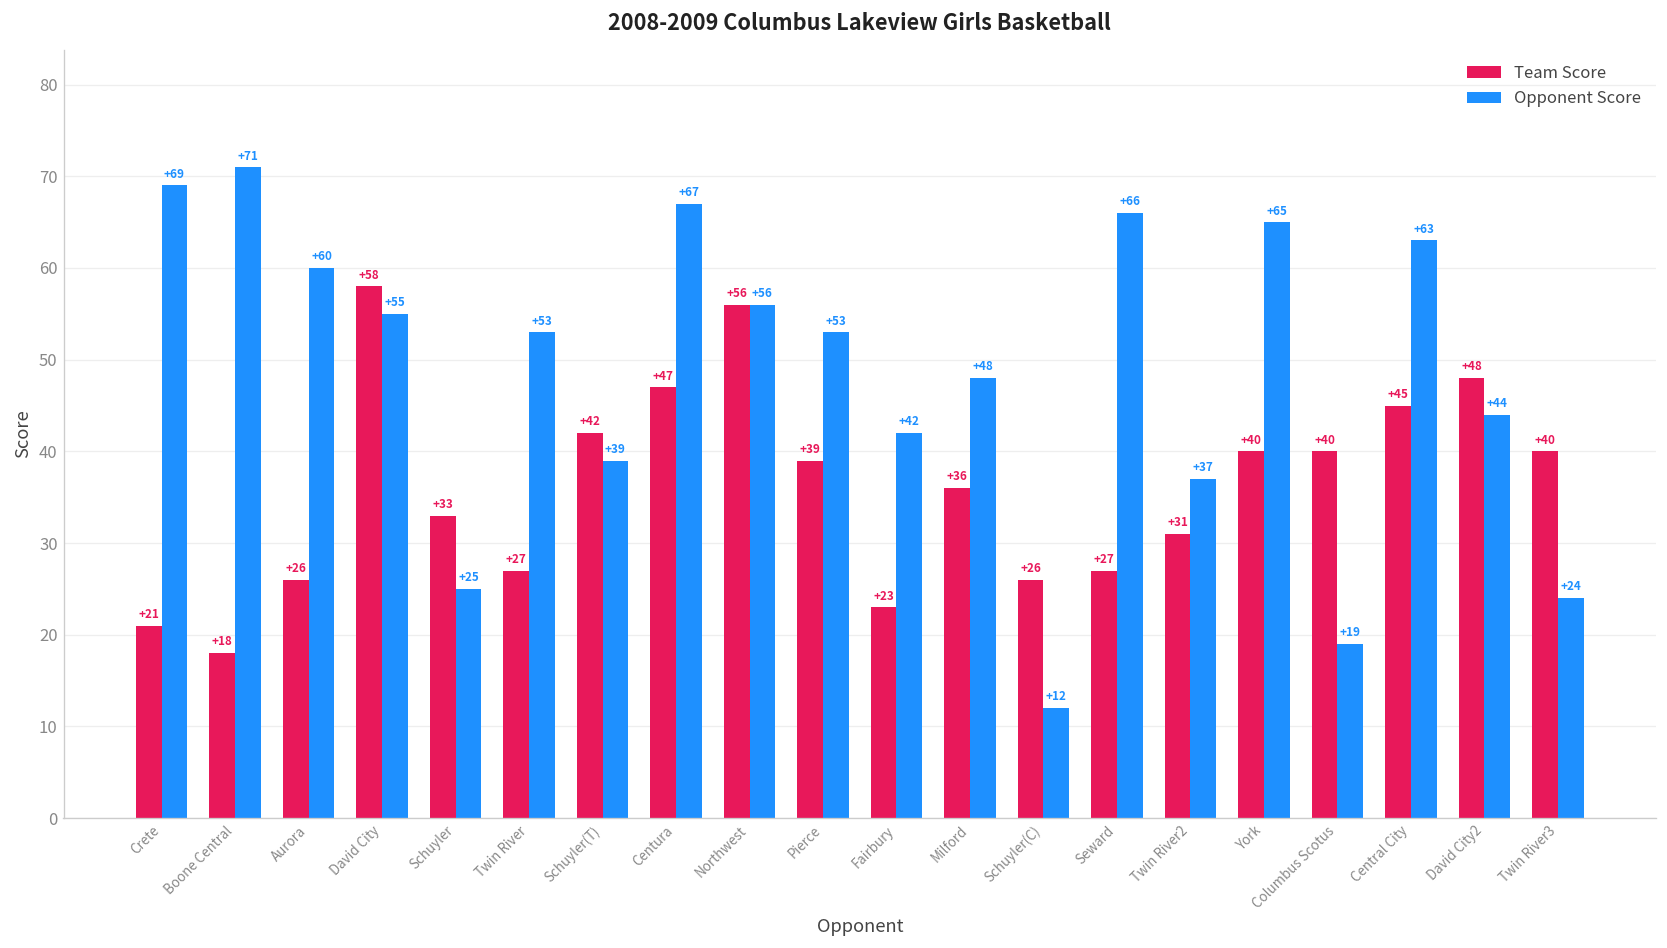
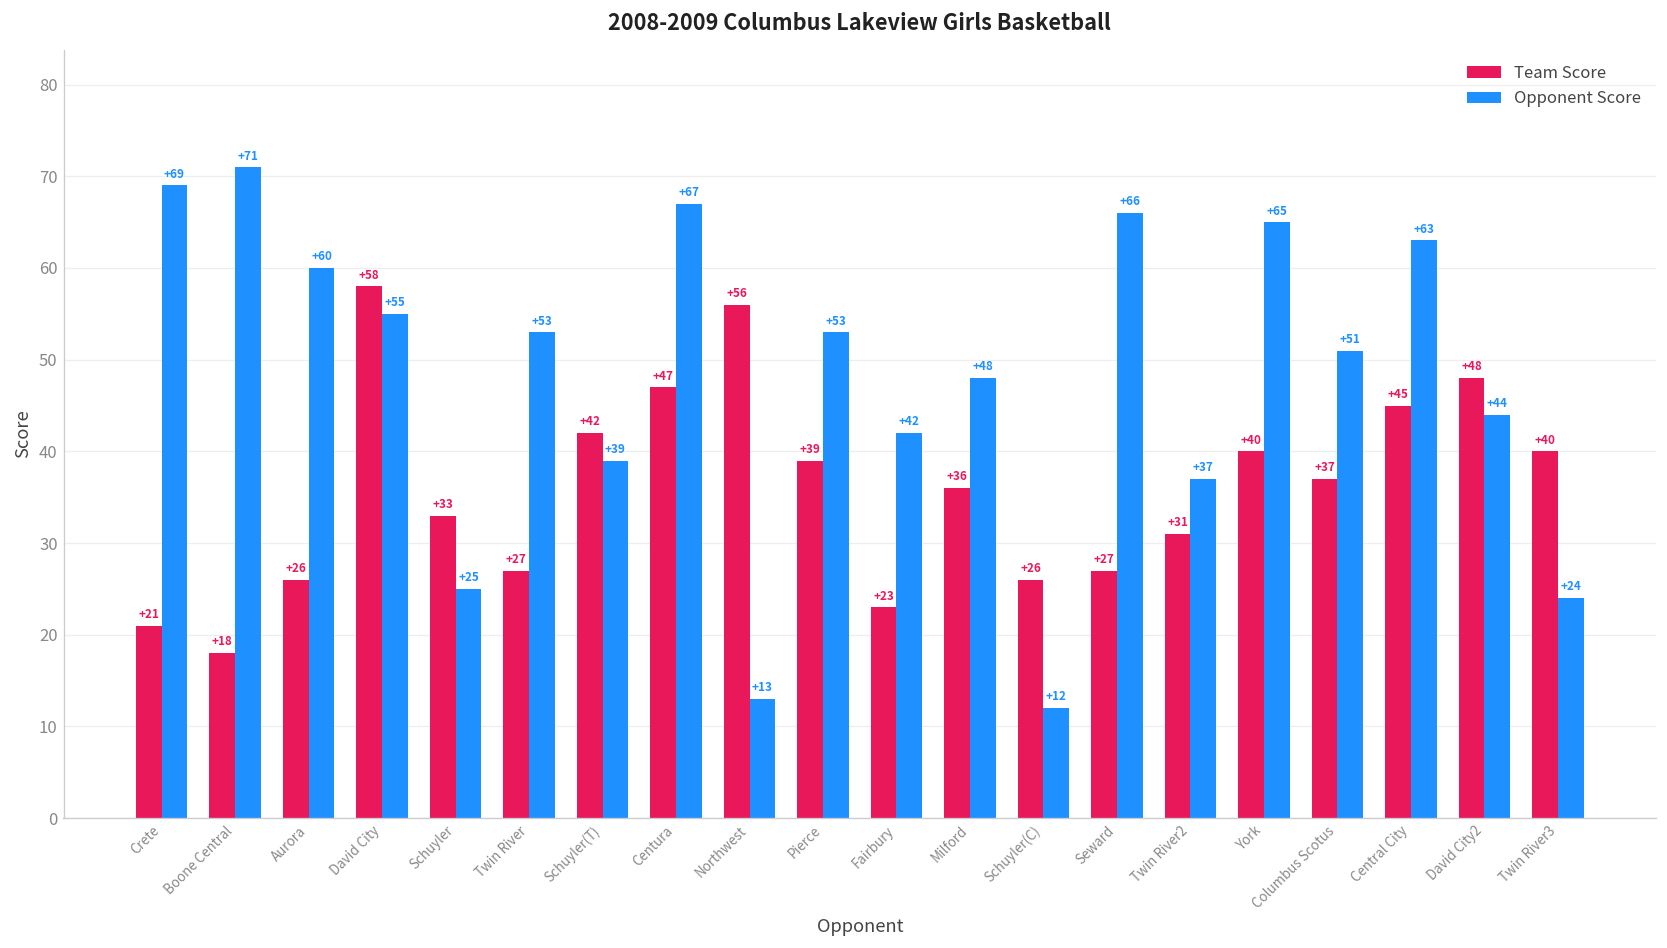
Opponent Score, Northwest: +56 -> +13
Team Score, Columbus Scotus: +40 -> +37
Opponent Score, Columbus Scotus: +19 -> +51
